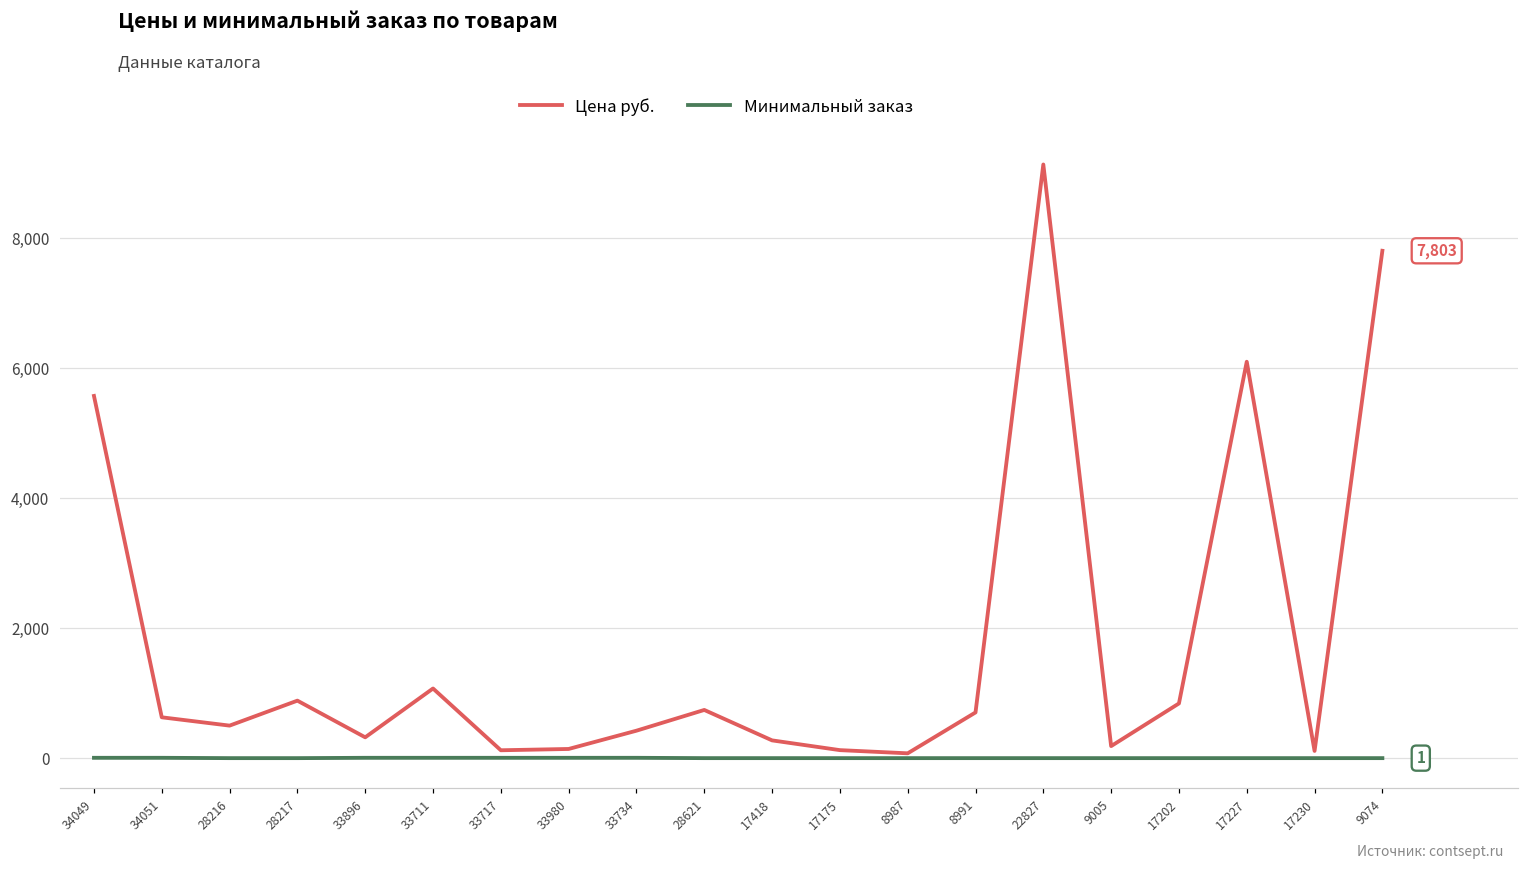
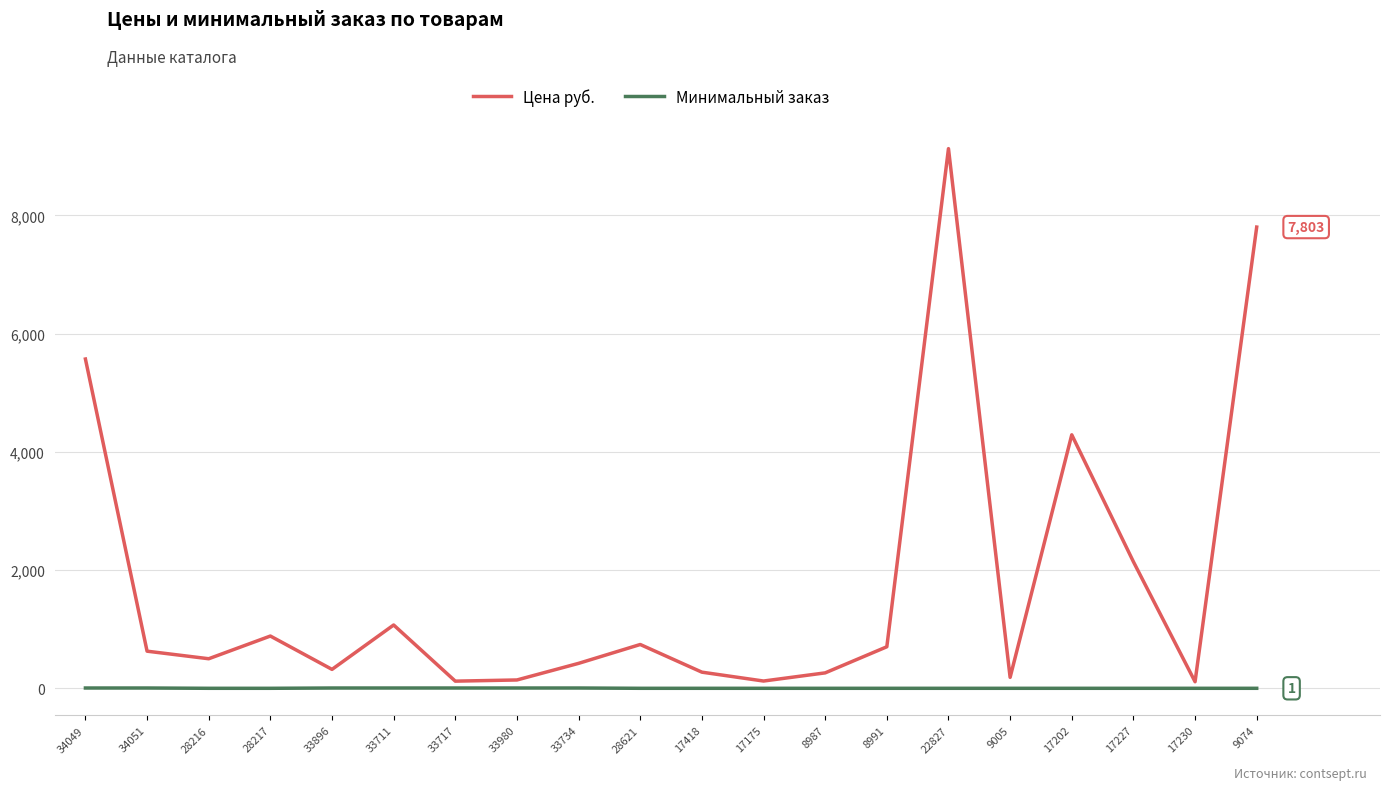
Цена руб., 8987: 100 -> 300
Цена руб., 17202: 800 -> 4,300
Цена руб., 17227: 6,100 -> 2,100
